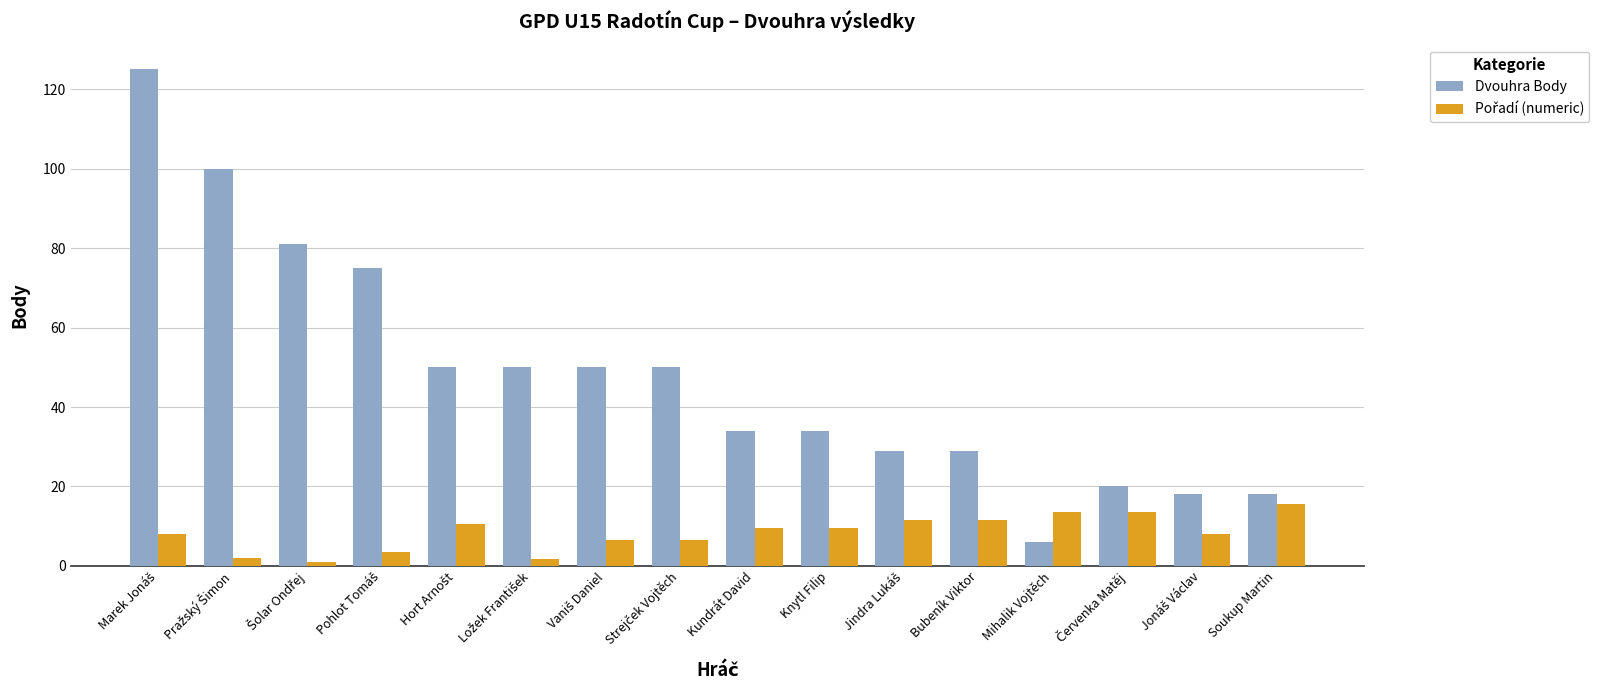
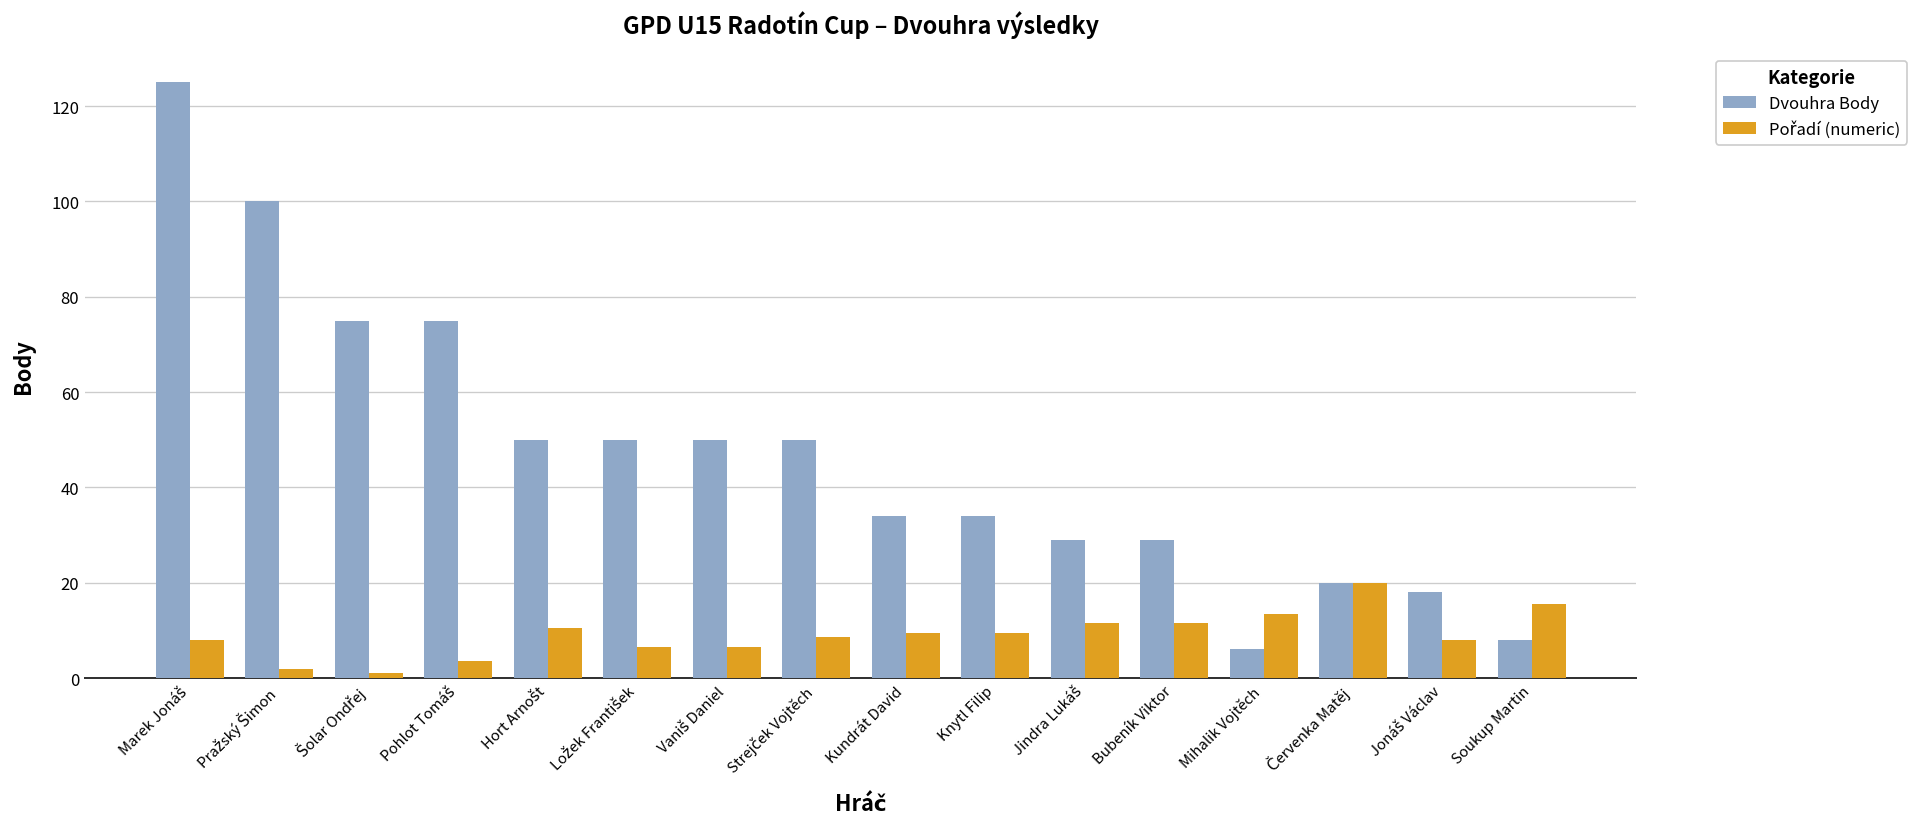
Dvouhra Body, Šolar Ondřej: 81 -> 75
Pořadí (numeric), Ložek František: 2 -> 7
Pořadí (numeric), Strejček Vojtěch: 7 -> 9
Pořadí (numeric), Červenka Matěj: 14 -> 20
Dvouhra Body, Soukup Martin: 18 -> 8
